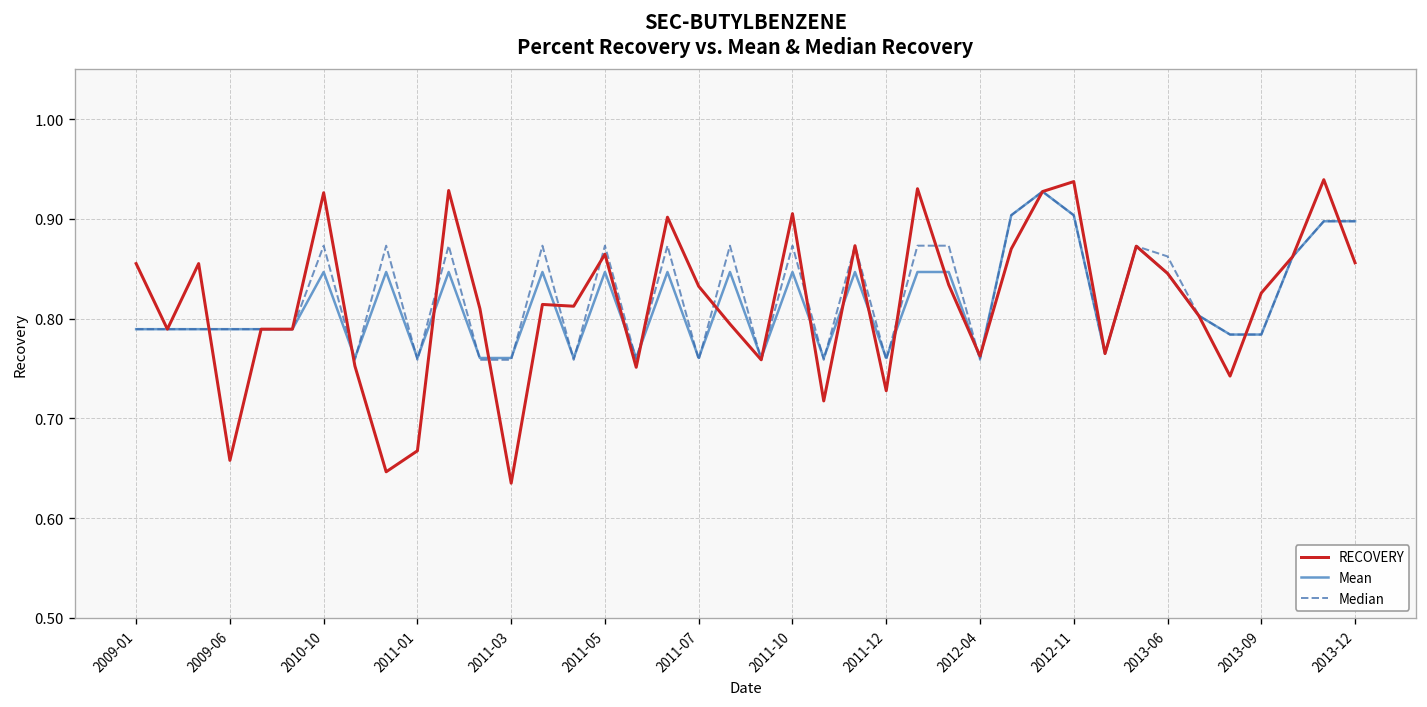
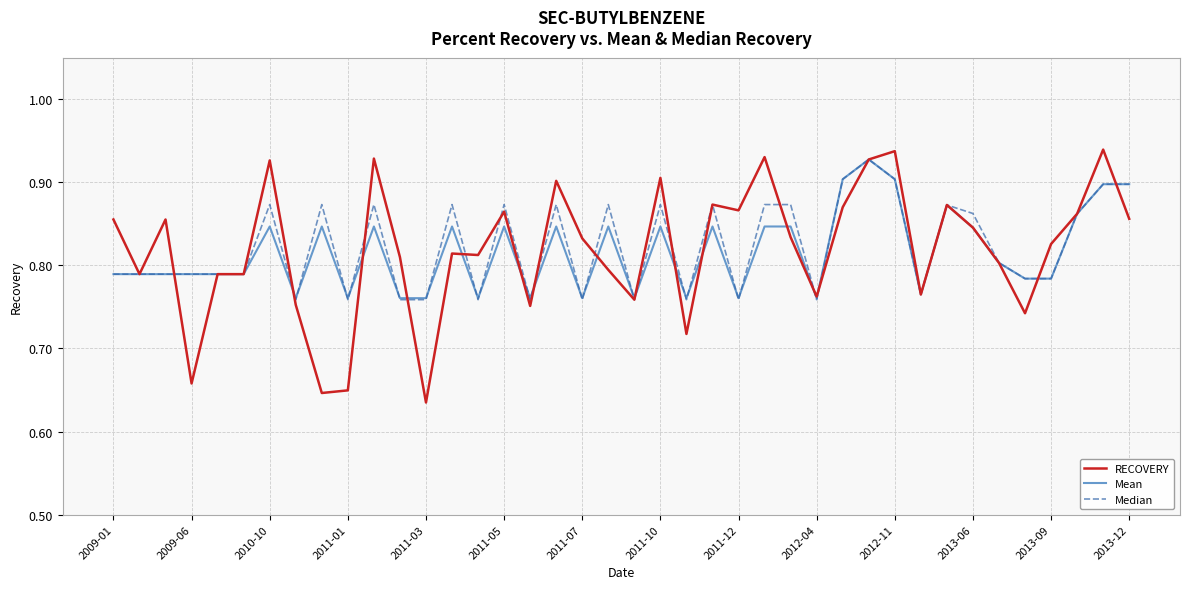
RECOVERY, 2011-01: 0.67 -> 0.65
RECOVERY, 2011-12: 0.73 -> 0.87
